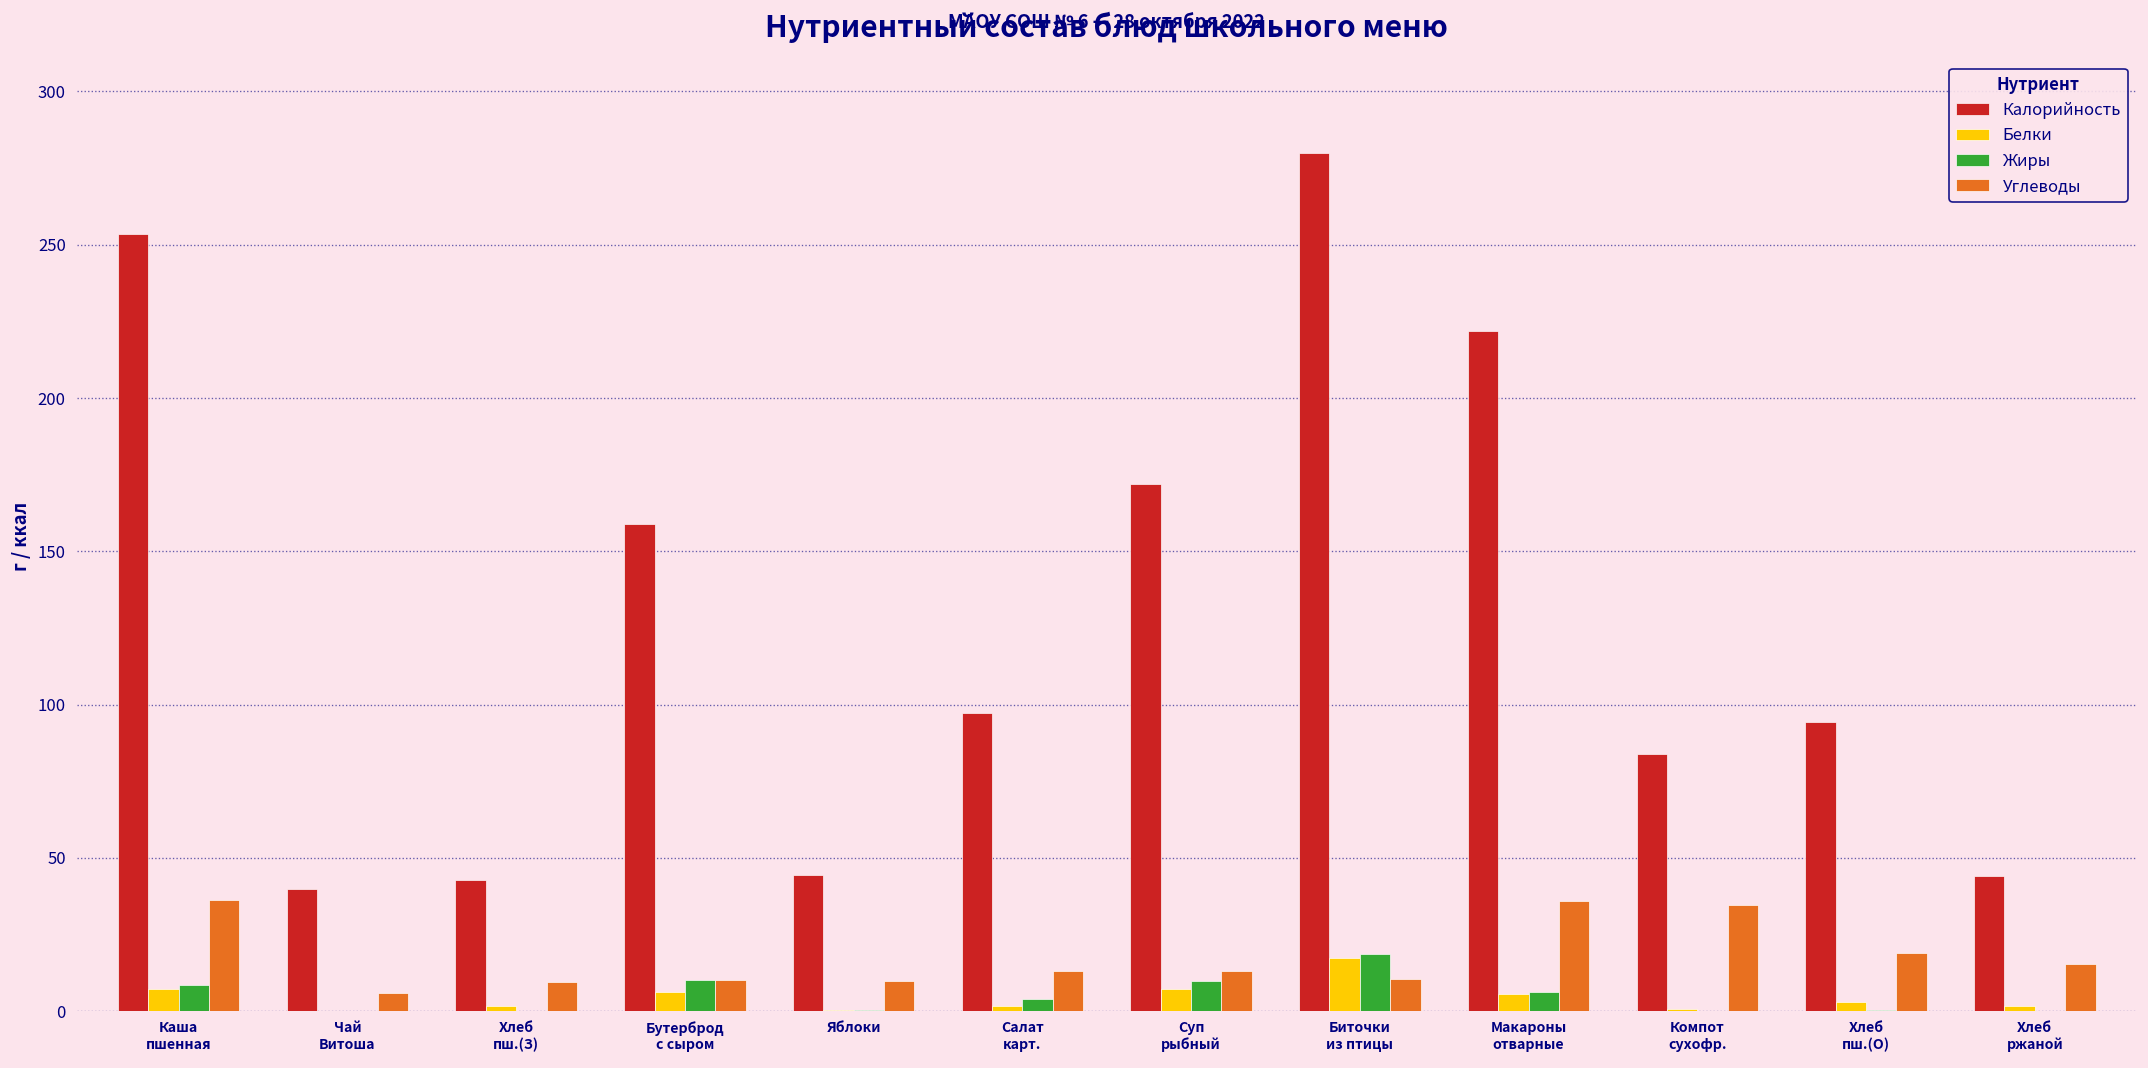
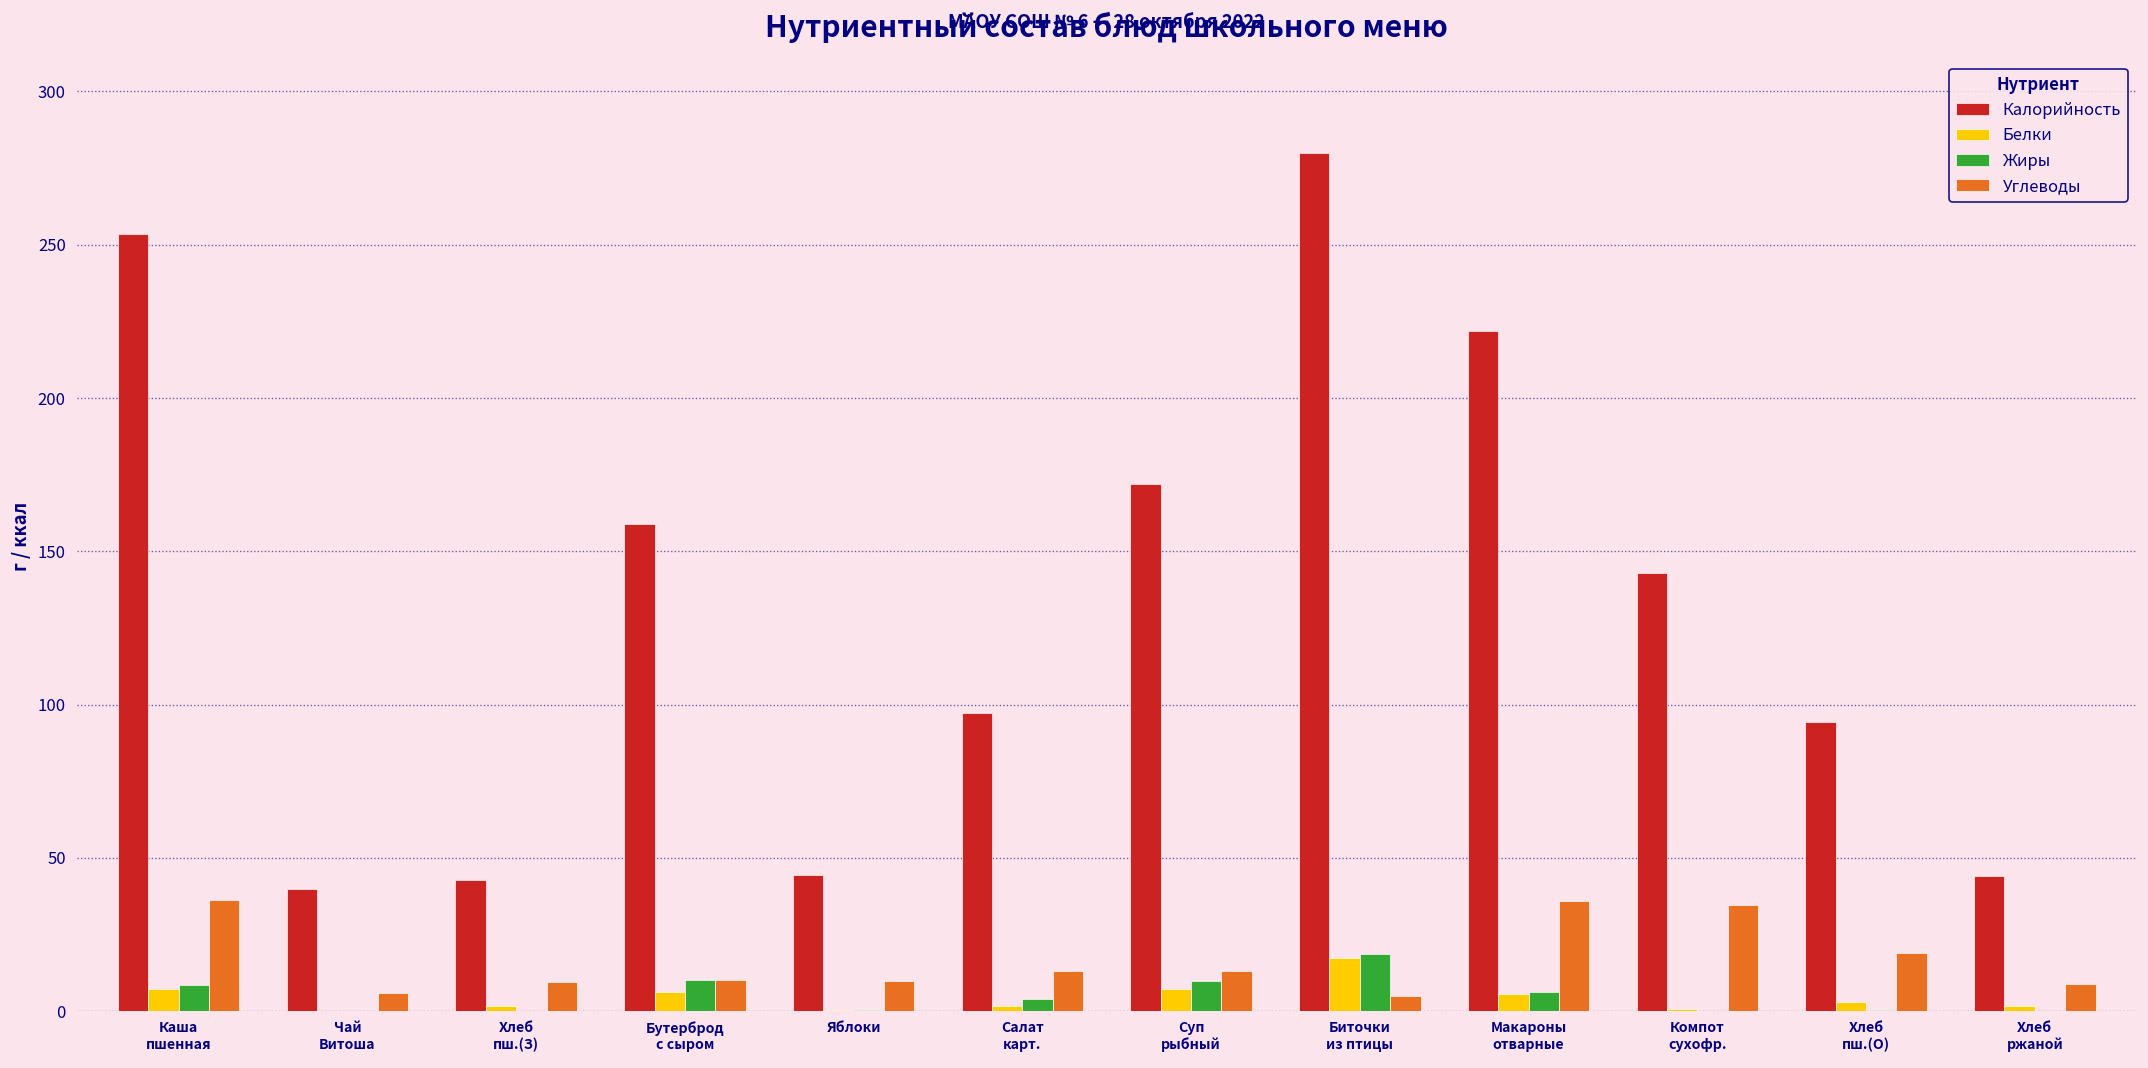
Углеводы, Биточки из птицы: 11 -> 5
Калорийность, Компот сухофр.: 84 -> 143
Углеводы, Хлеб ржаной: 15 -> 9
